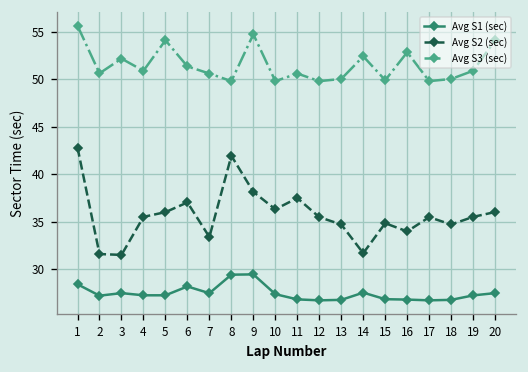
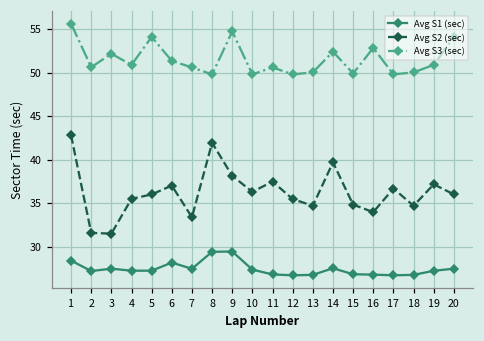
Avg S2 (sec), 14: 32 -> 40
Avg S2 (sec), 17: 35 -> 37
Avg S2 (sec), 19: 36 -> 37
